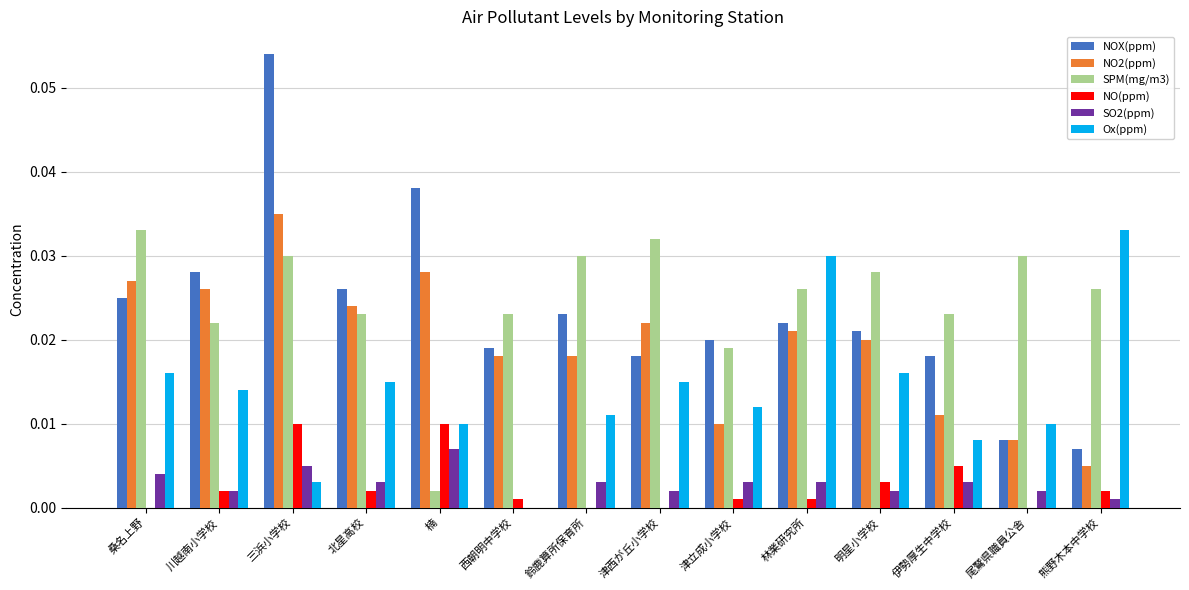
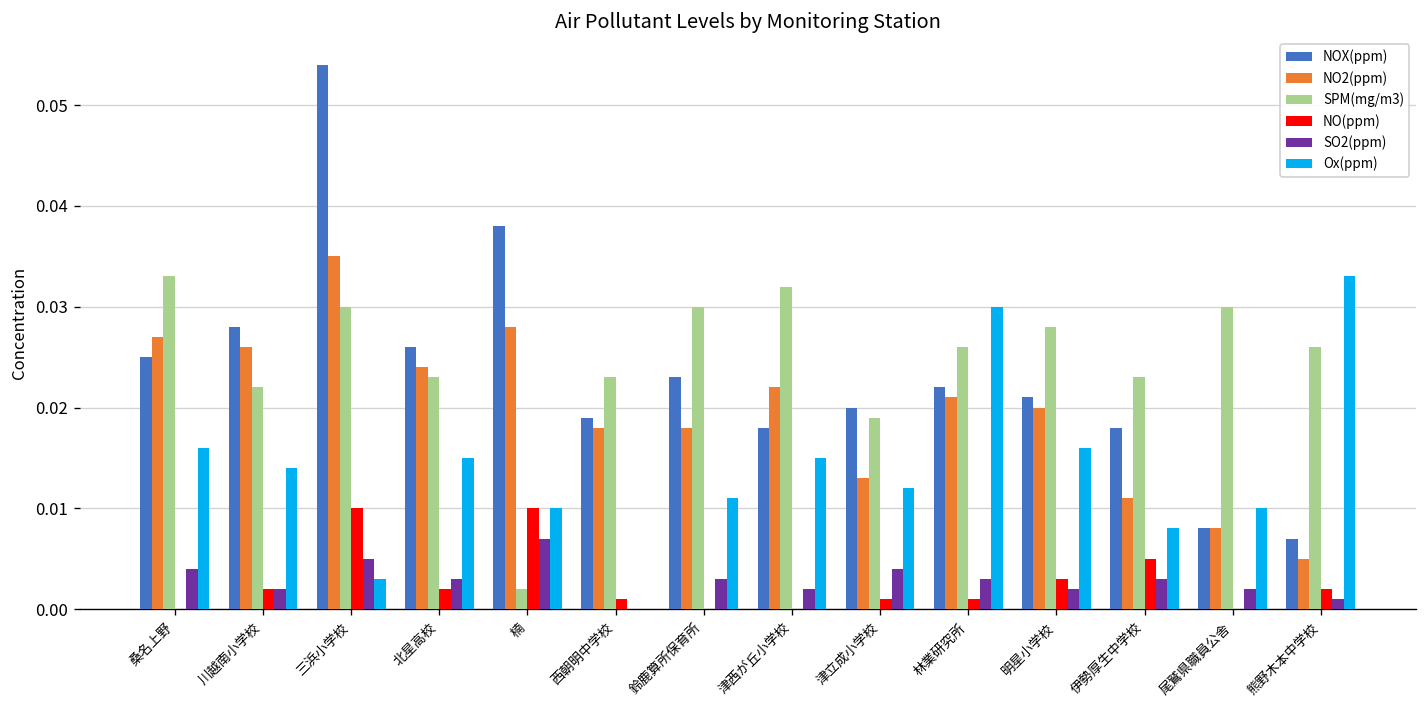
NO2(ppm), 津立成小学校: 0.010 -> 0.013
SO2(ppm), 津立成小学校: 0.003 -> 0.004
